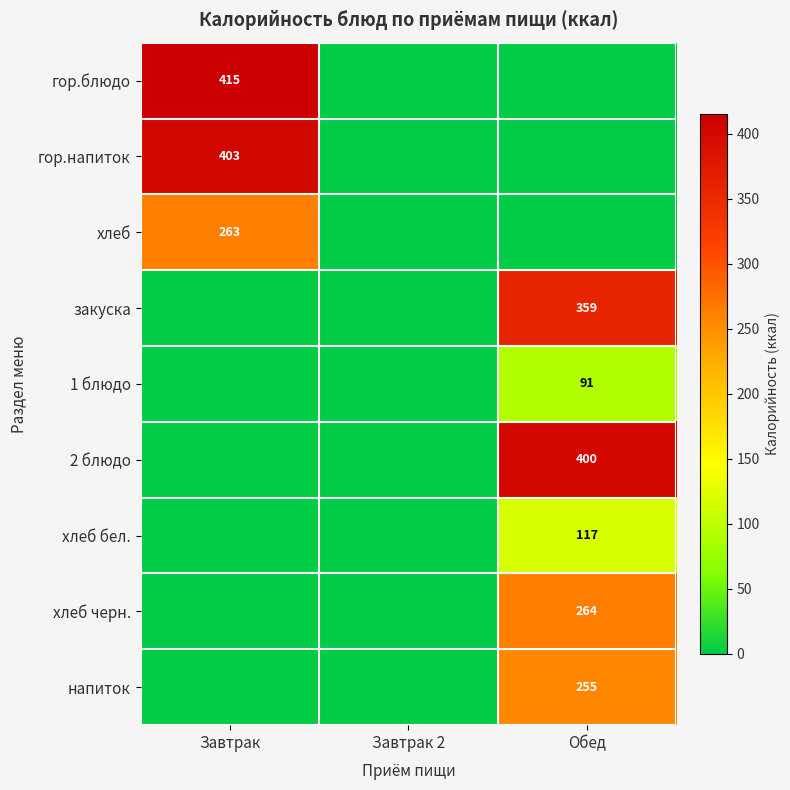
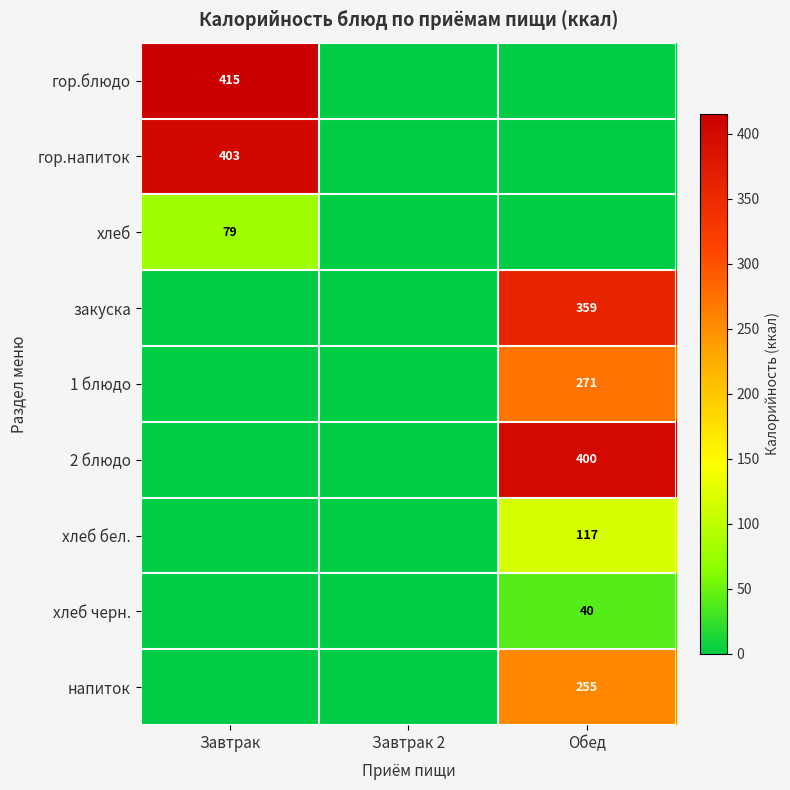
хлеб, Завтрак: 263 -> 79
1 блюдо, Обед: 91 -> 271
хлеб черн., Обед: 264 -> 40
